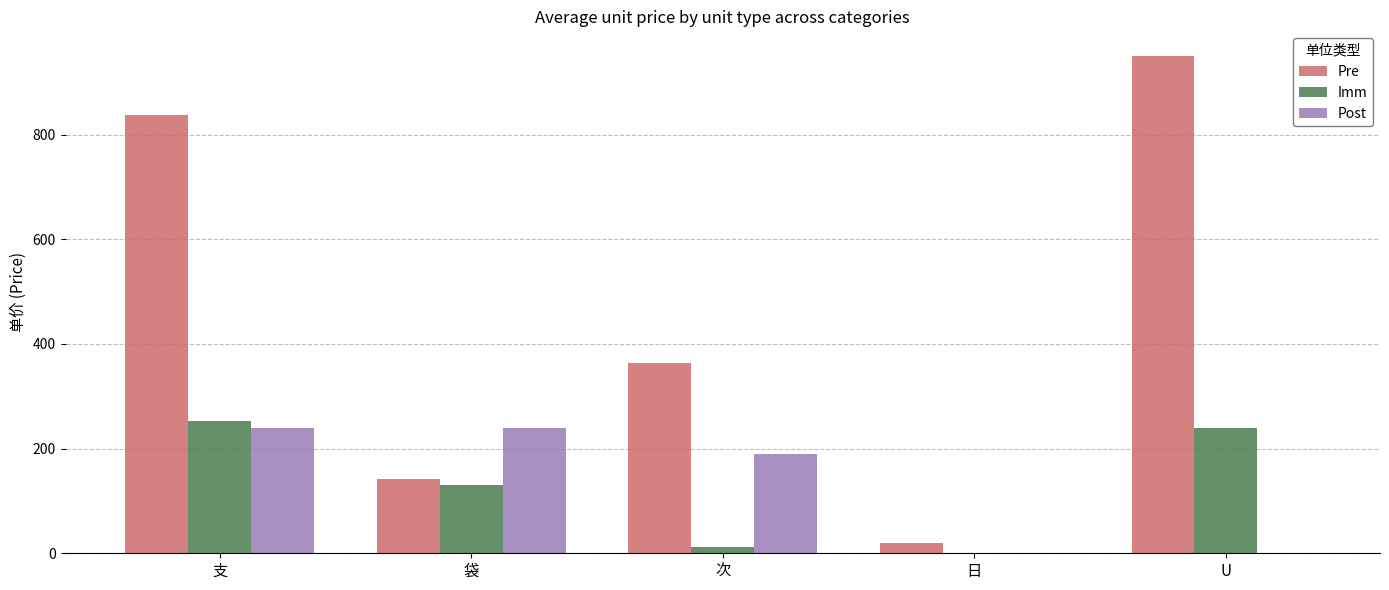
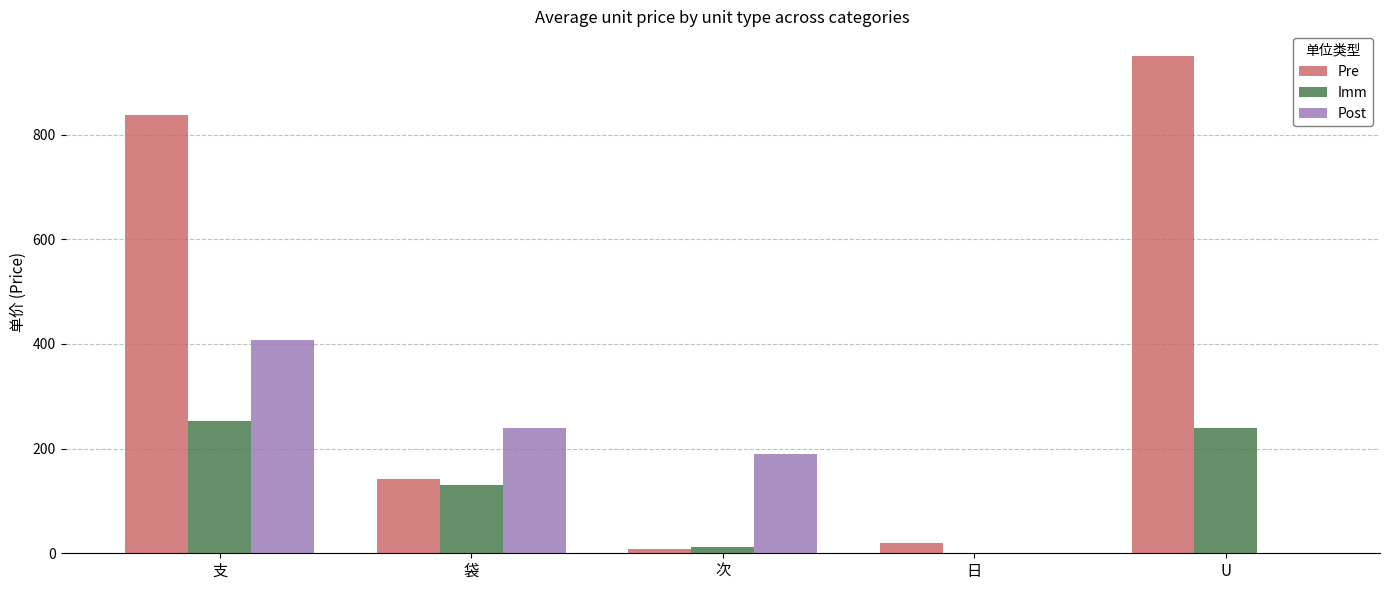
Post, 支: 240 -> 410
Pre, 次: 360 -> 10
